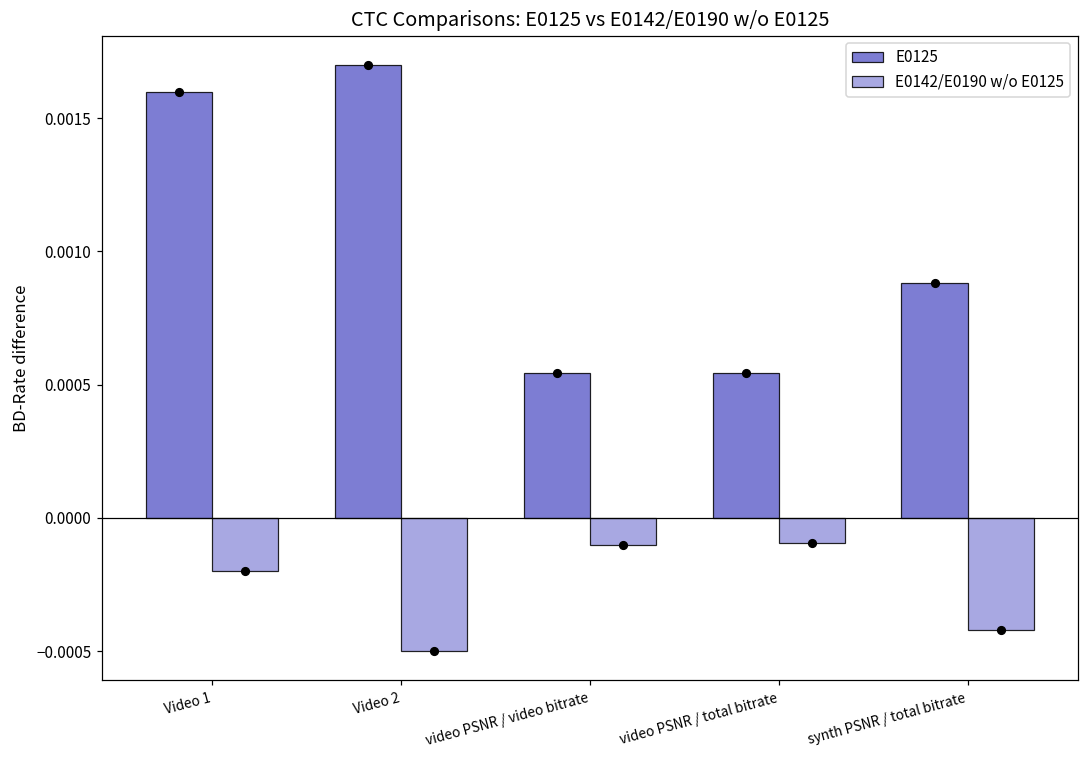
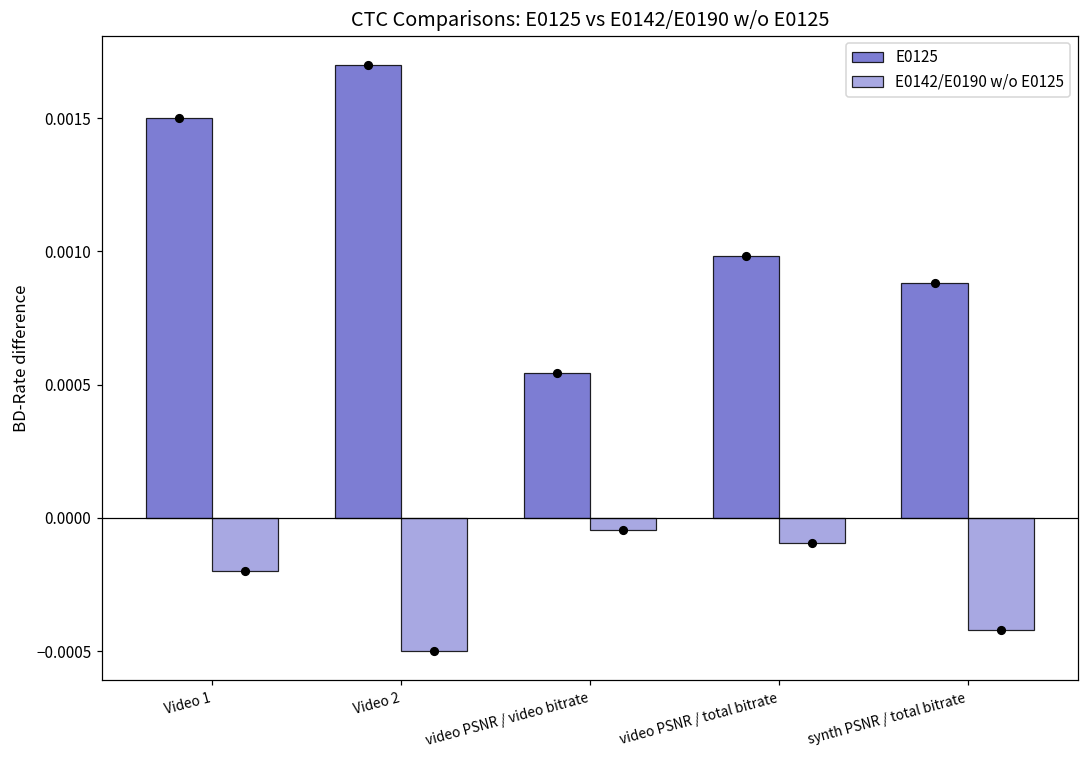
E0125, Video 1: 0.0016 -> 0.0015
E0142/E0190 w/o E0125, video PSNR / video bitrate: -0.00010 -> -0.00005
E0125, video PSNR / total bitrate: 0.00054 -> 0.00098
